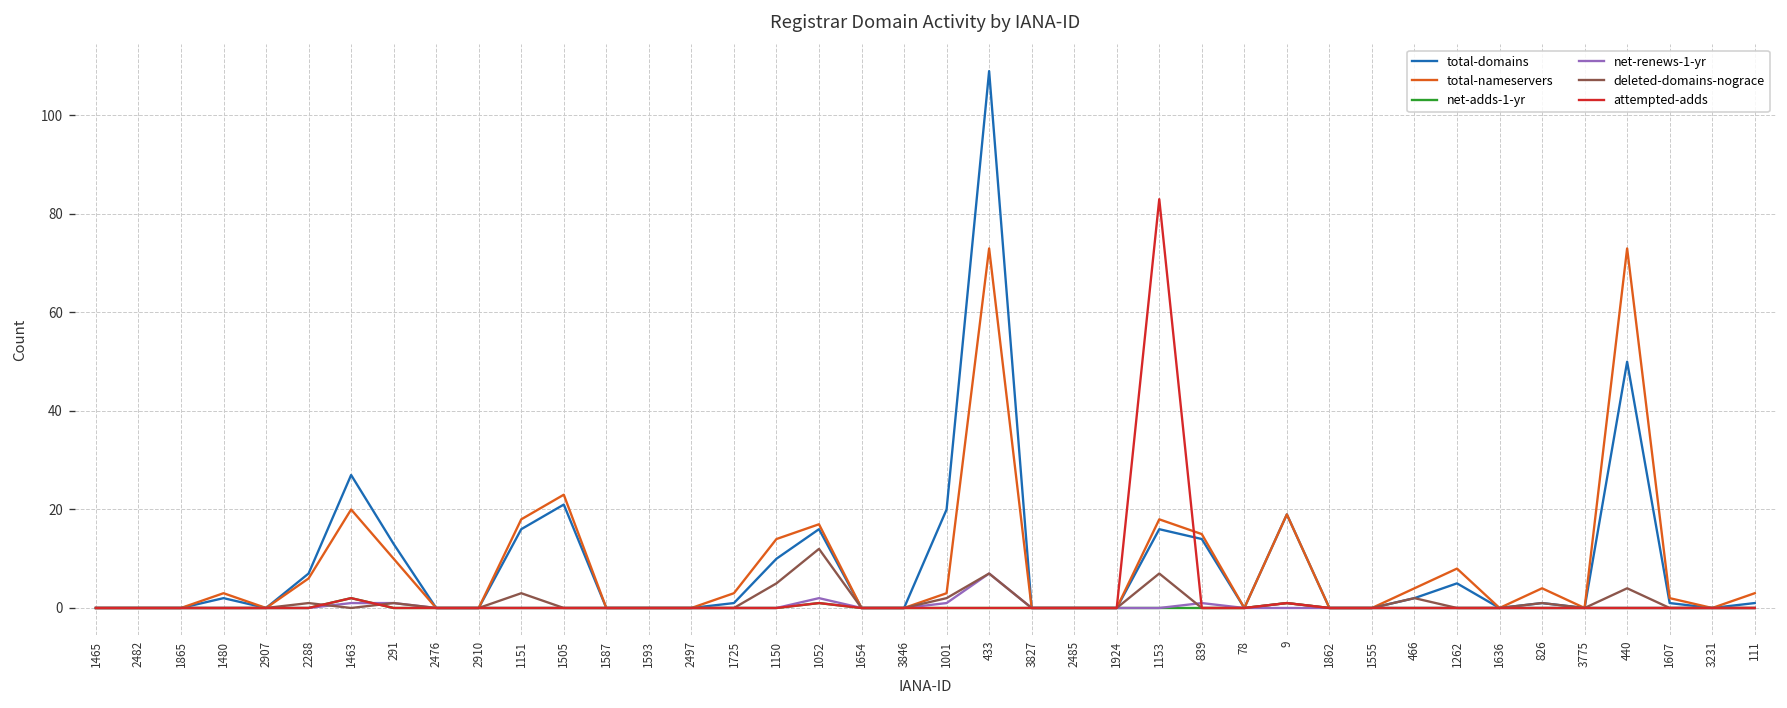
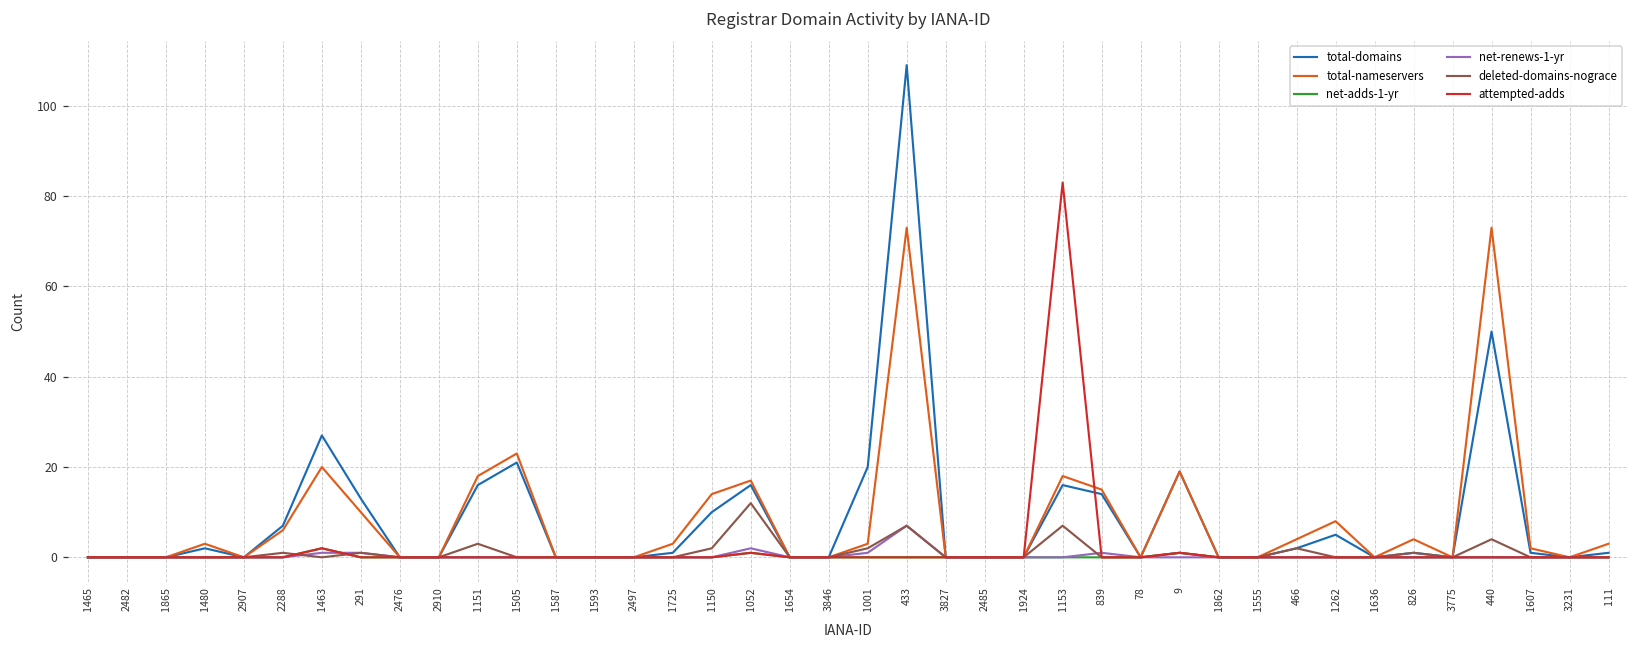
deleted-domains-nograce, 1150: 5 -> 2
